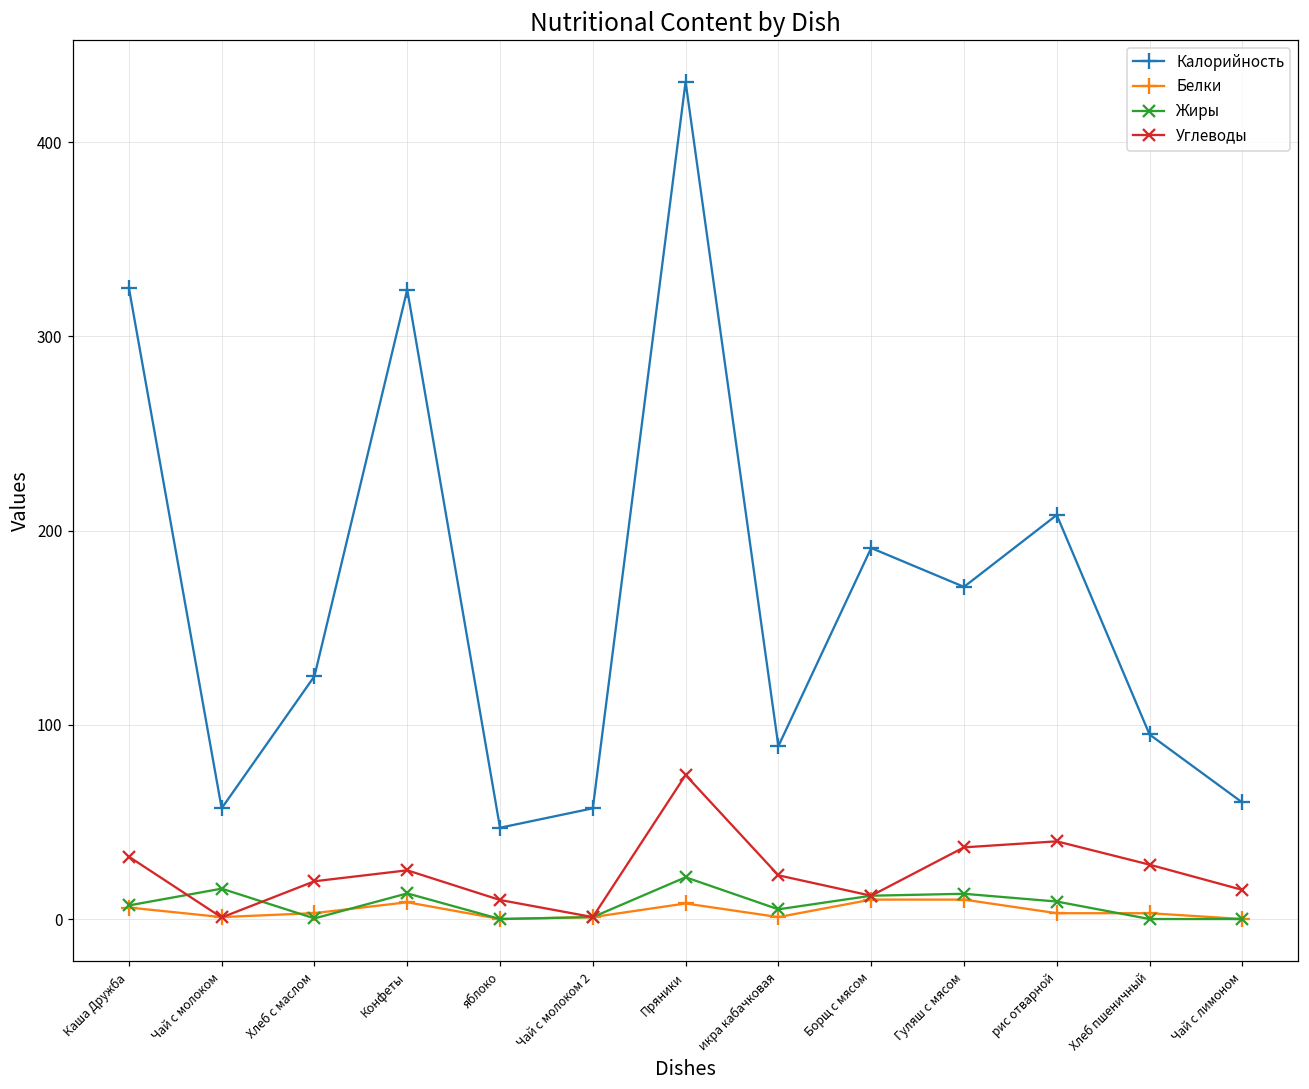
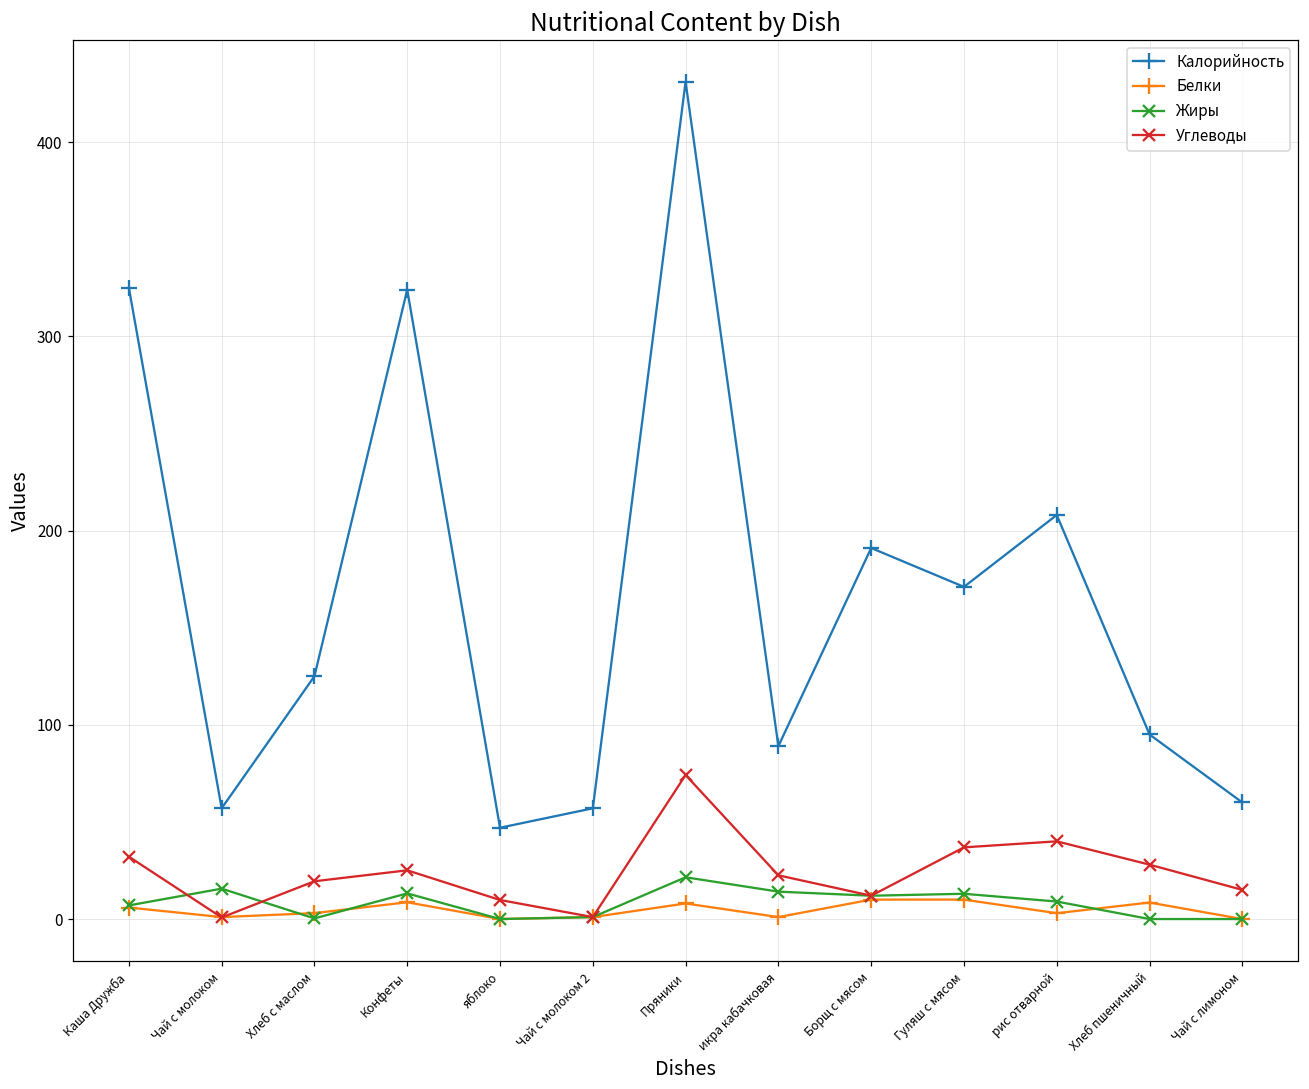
Жиры, икра кабачковая: 5 -> 14
Белки, Хлеб пшеничный: 3 -> 9
